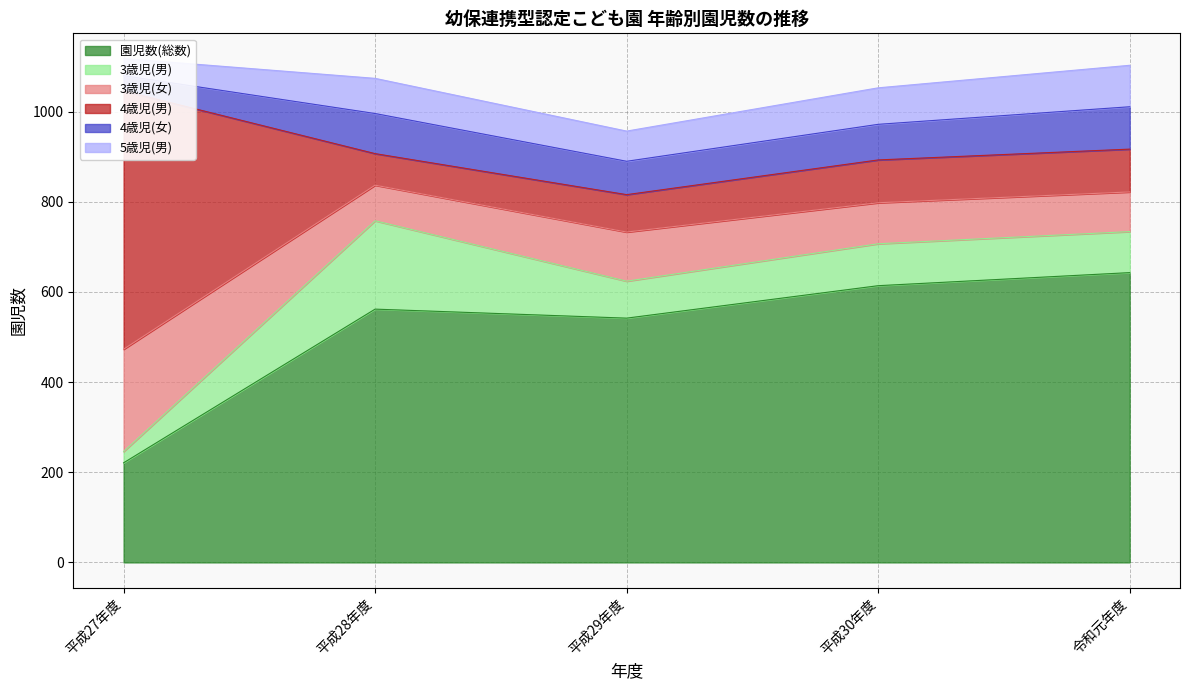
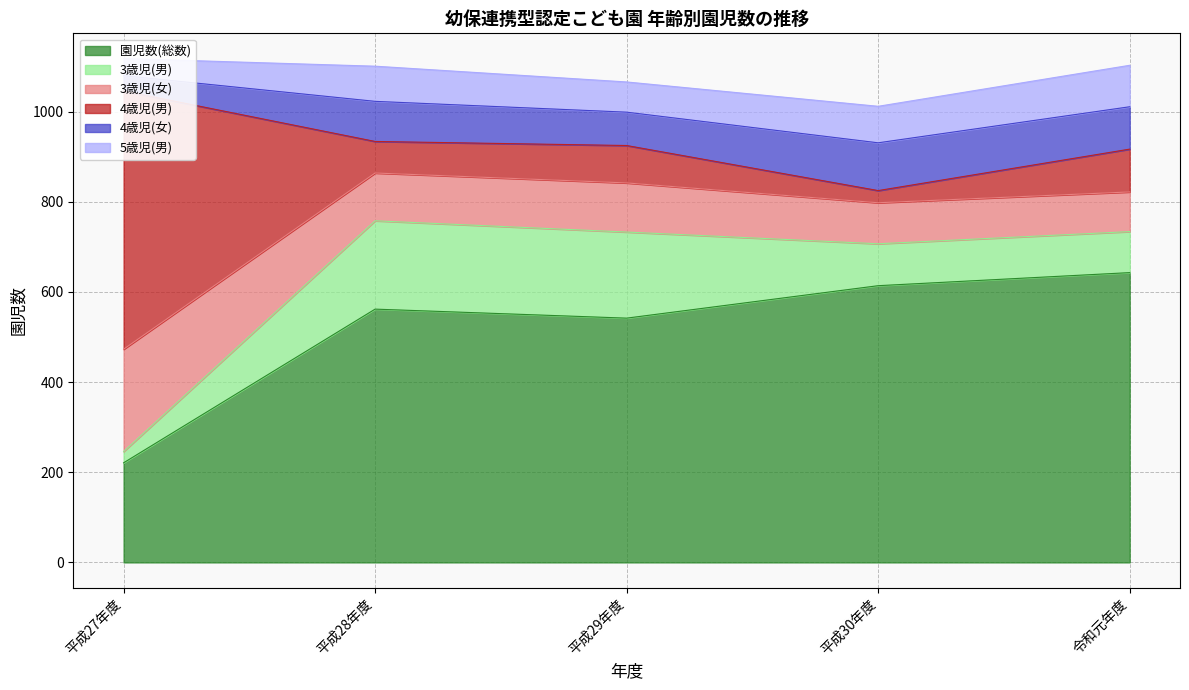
3歳児(女), 平成28年度: 80 -> 110
3歳児(男), 平成29年度: 80 -> 190
4歳児(男), 平成30年度: 100 -> 30
4歳児(女), 平成30年度: 80 -> 110
